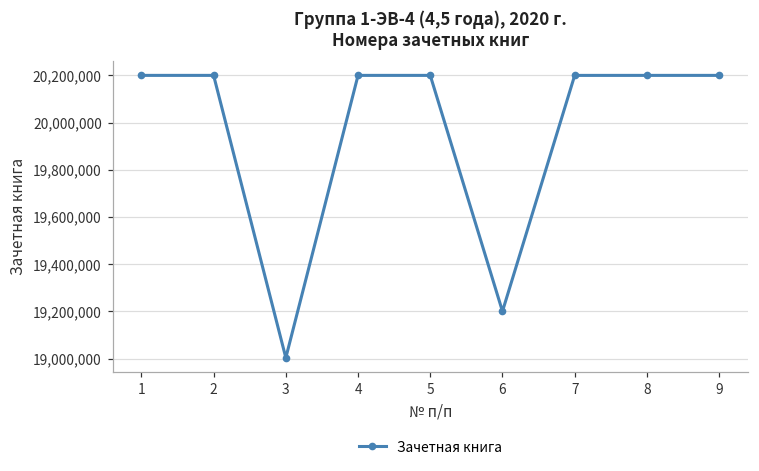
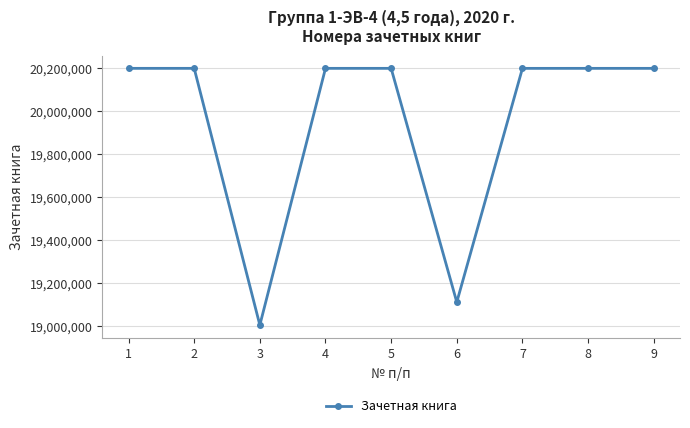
6: 19,200,000 -> 19,110,000
